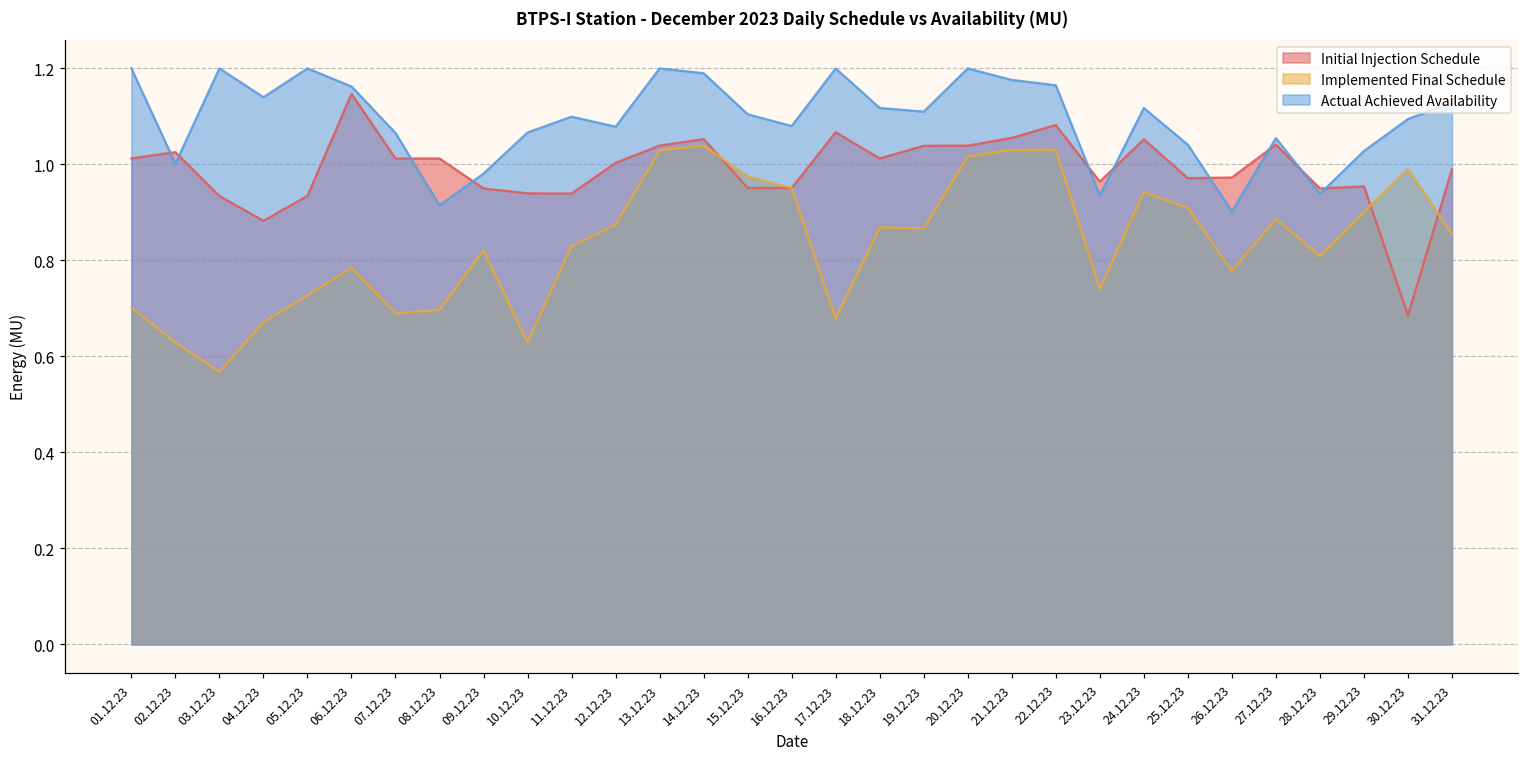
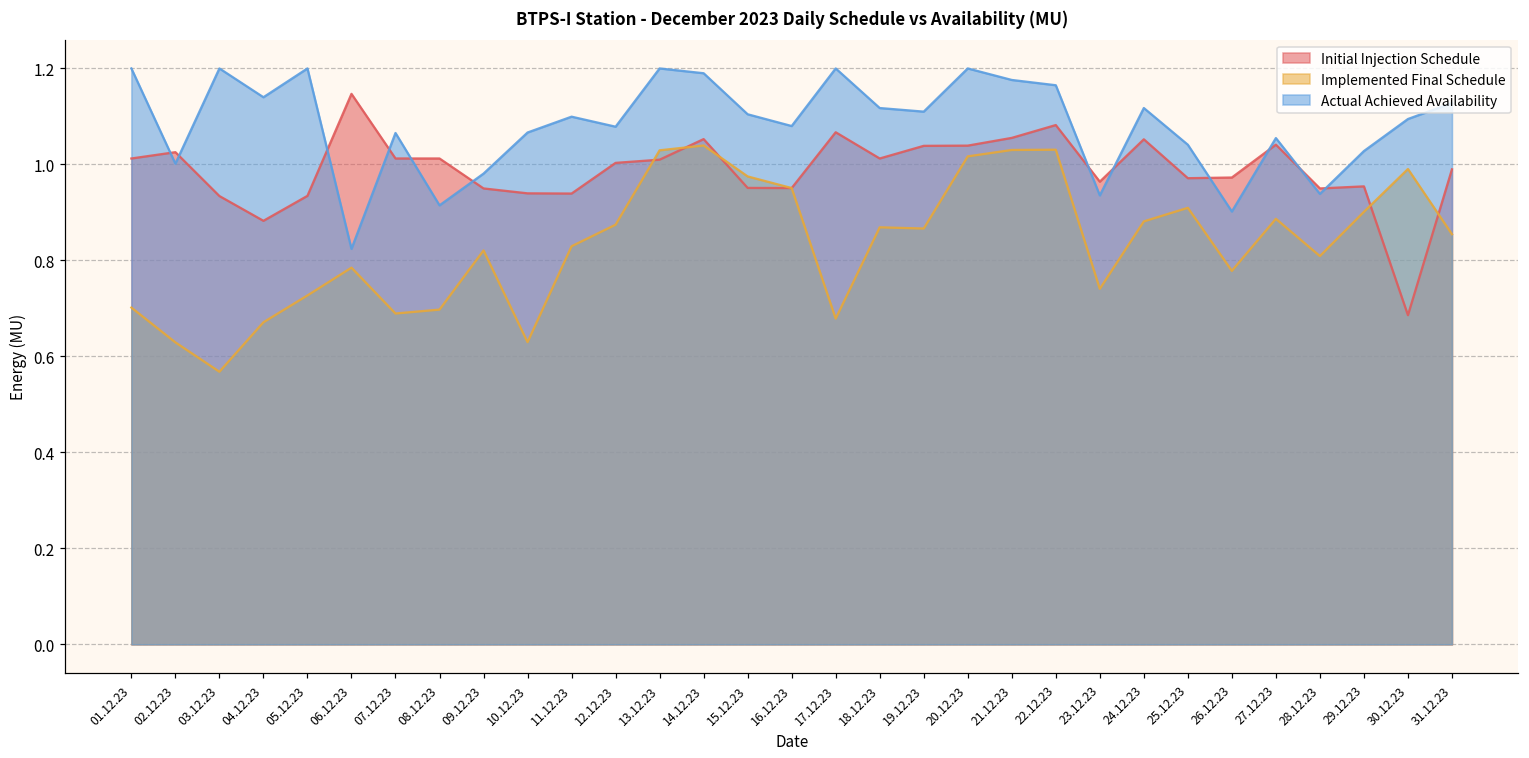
Actual Achieved Availability, 06.12.23: 1.16 -> 0.82
Initial Injection Schedule, 13.12.23: 1.04 -> 1.01
Implemented Final Schedule, 24.12.23: 0.94 -> 0.88
